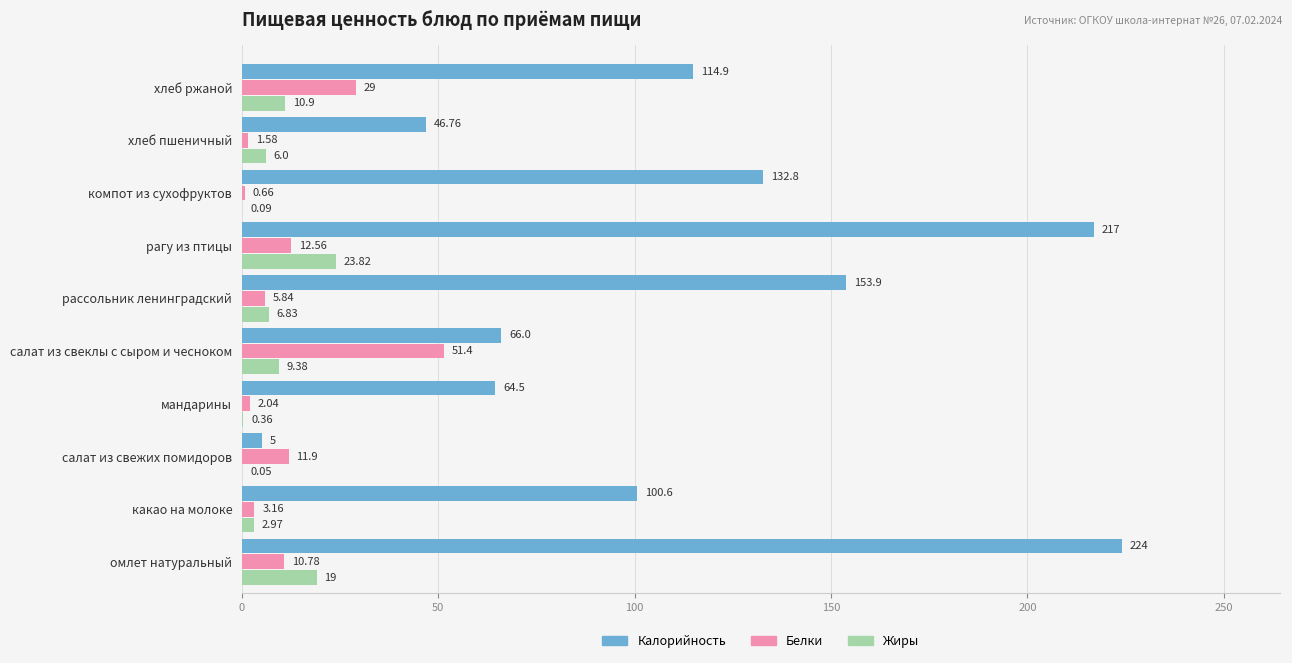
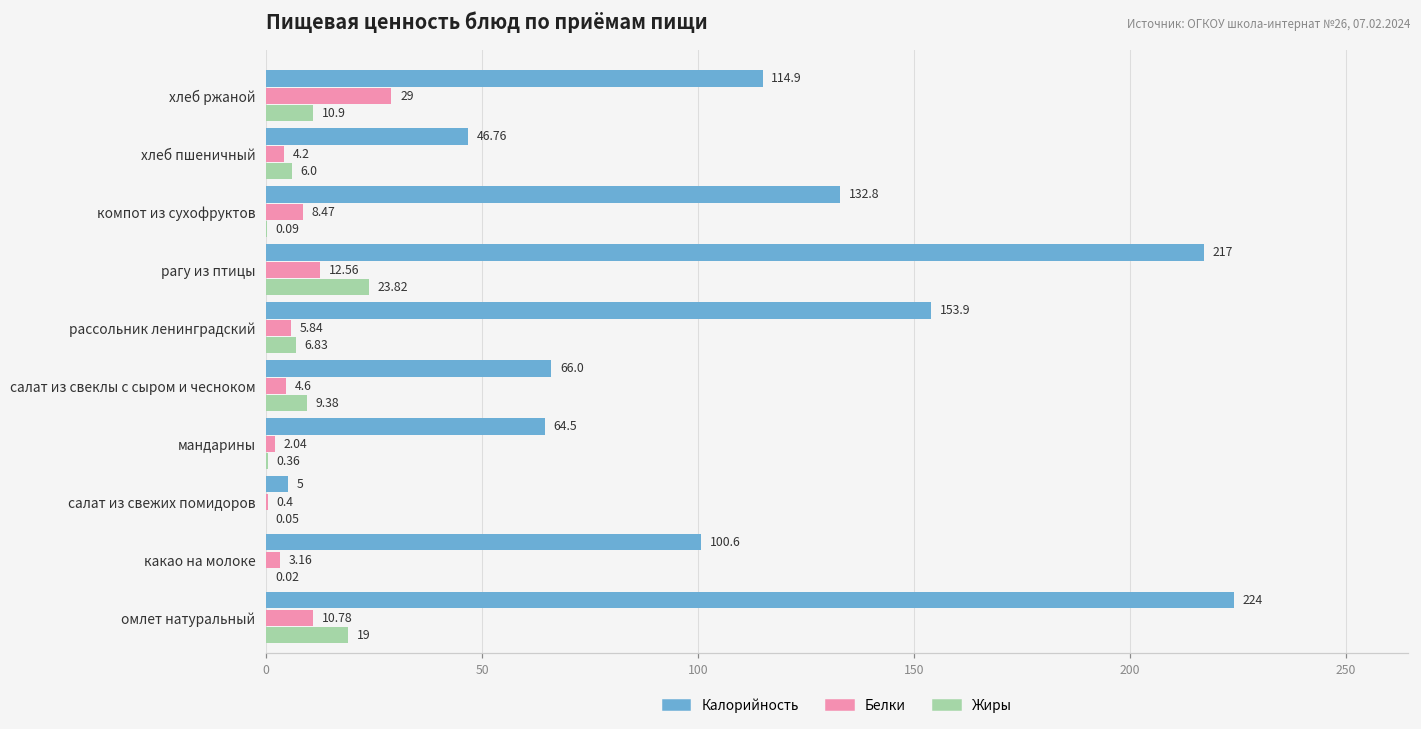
Белки, хлеб пшеничный: 1.58 -> 4.2
Белки, компот из сухофруктов: 0.66 -> 8.47
Белки, салат из свеклы с сыром и чесноком: 51.4 -> 4.6
Белки, салат из свежих помидоров: 11.9 -> 0.4
Жиры, какао на молоке: 2.97 -> 0.02
